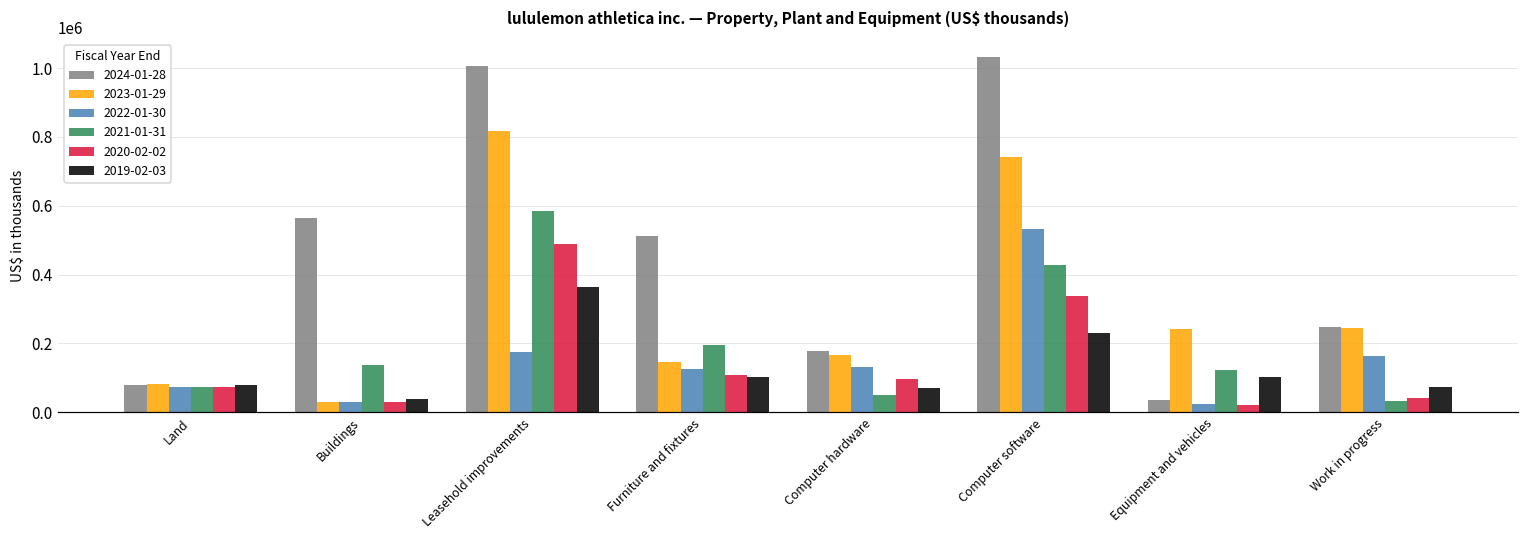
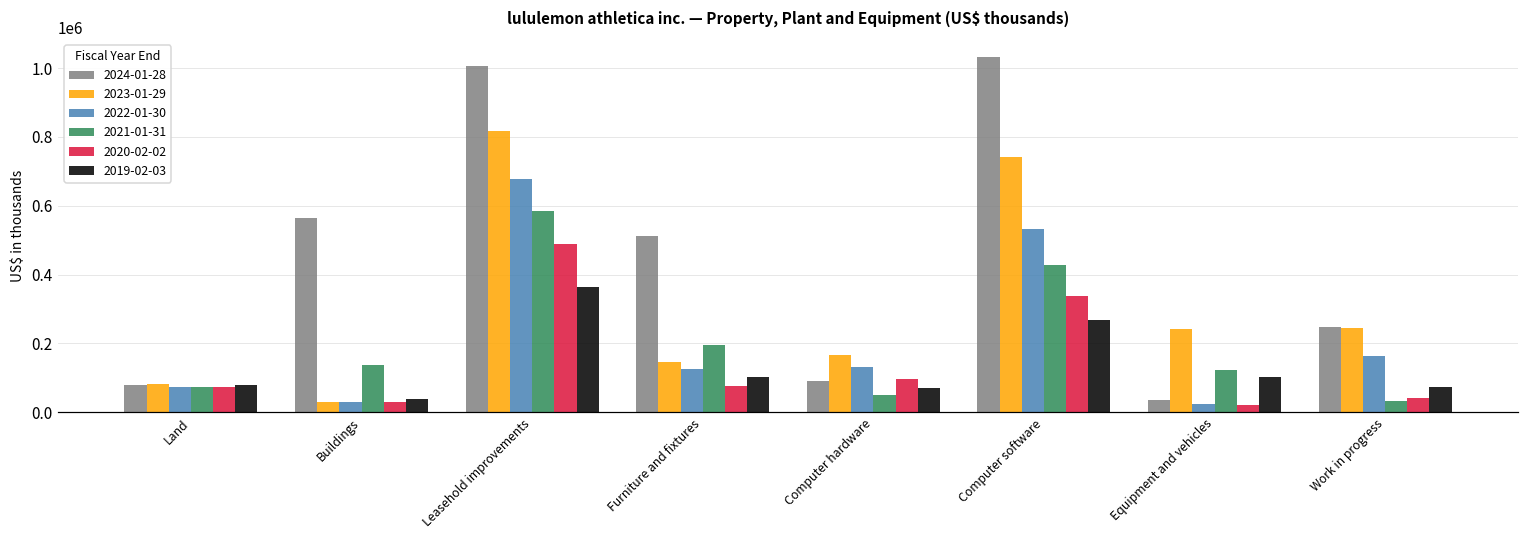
2022-01-30, Leasehold improvements: 170000 -> 680000
2020-02-02, Furniture and fixtures: 110000 -> 80000
2024-01-28, Computer hardware: 180000 -> 90000
2019-02-03, Computer software: 230000 -> 270000
